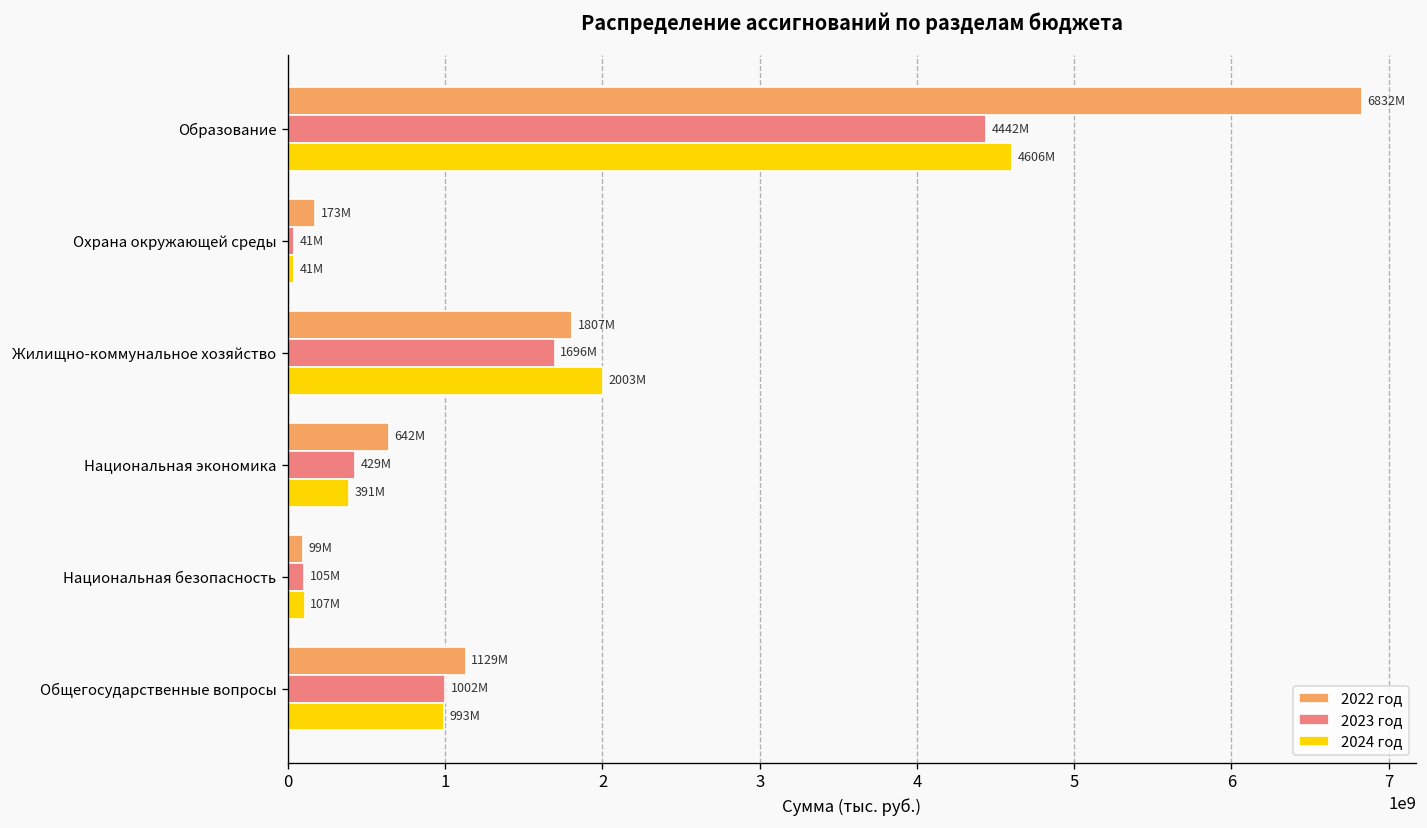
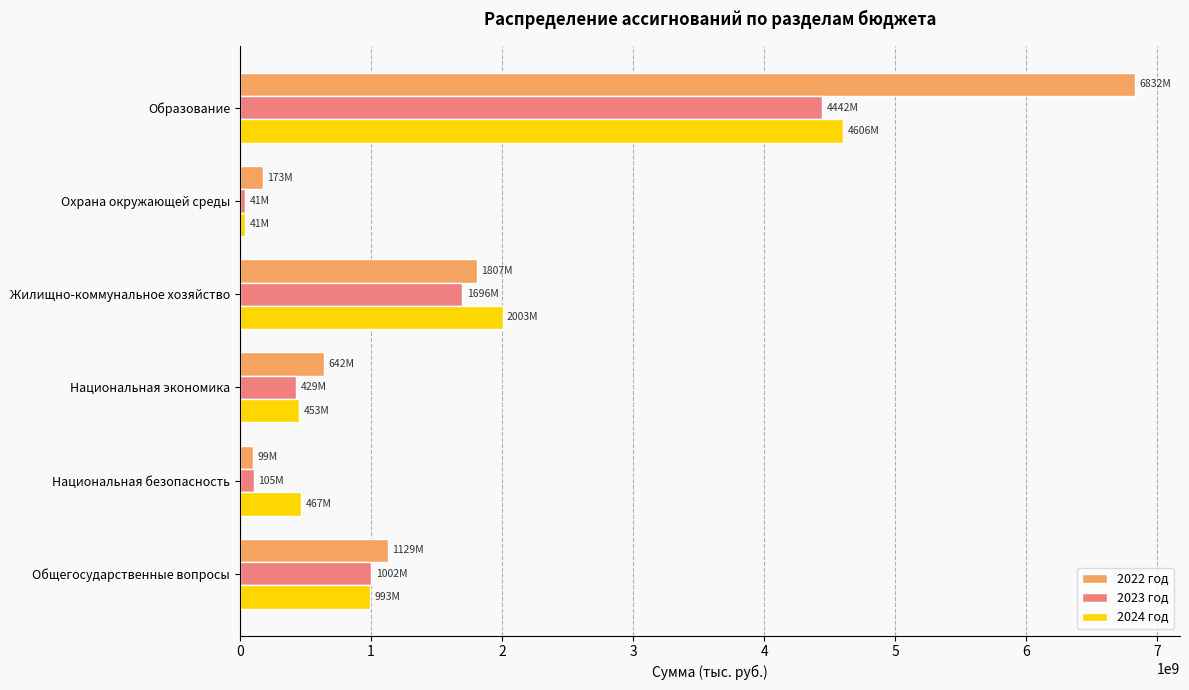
2024 год, Национальная экономика: 391M -> 453M
2024 год, Национальная безопасность: 107M -> 467M
